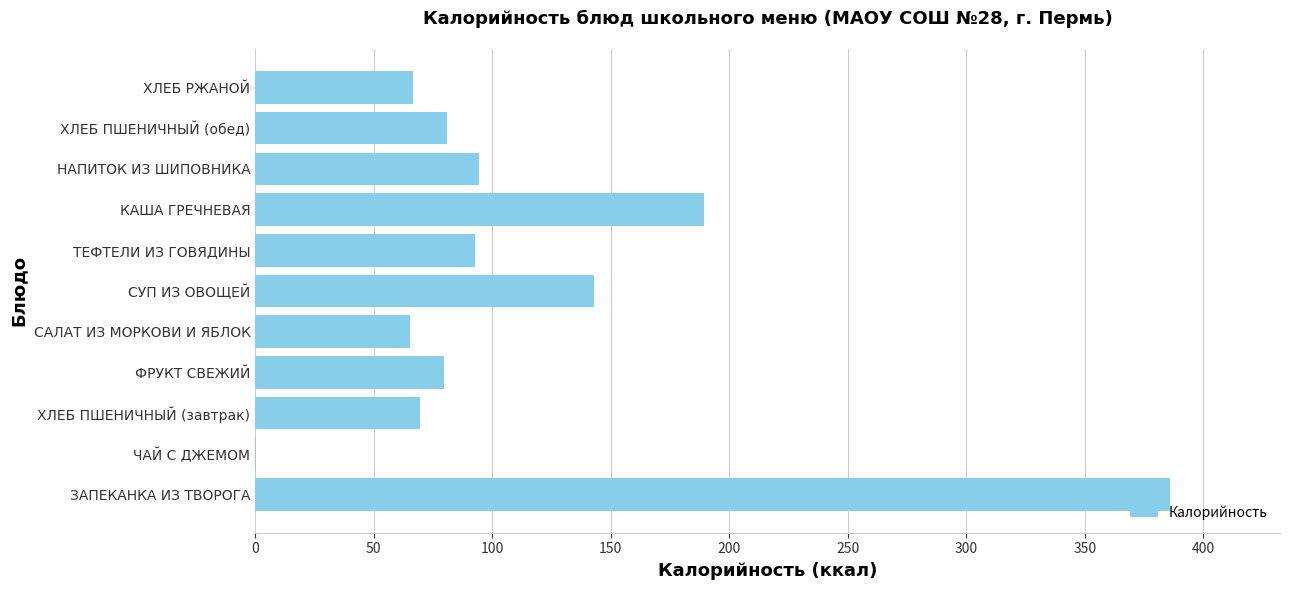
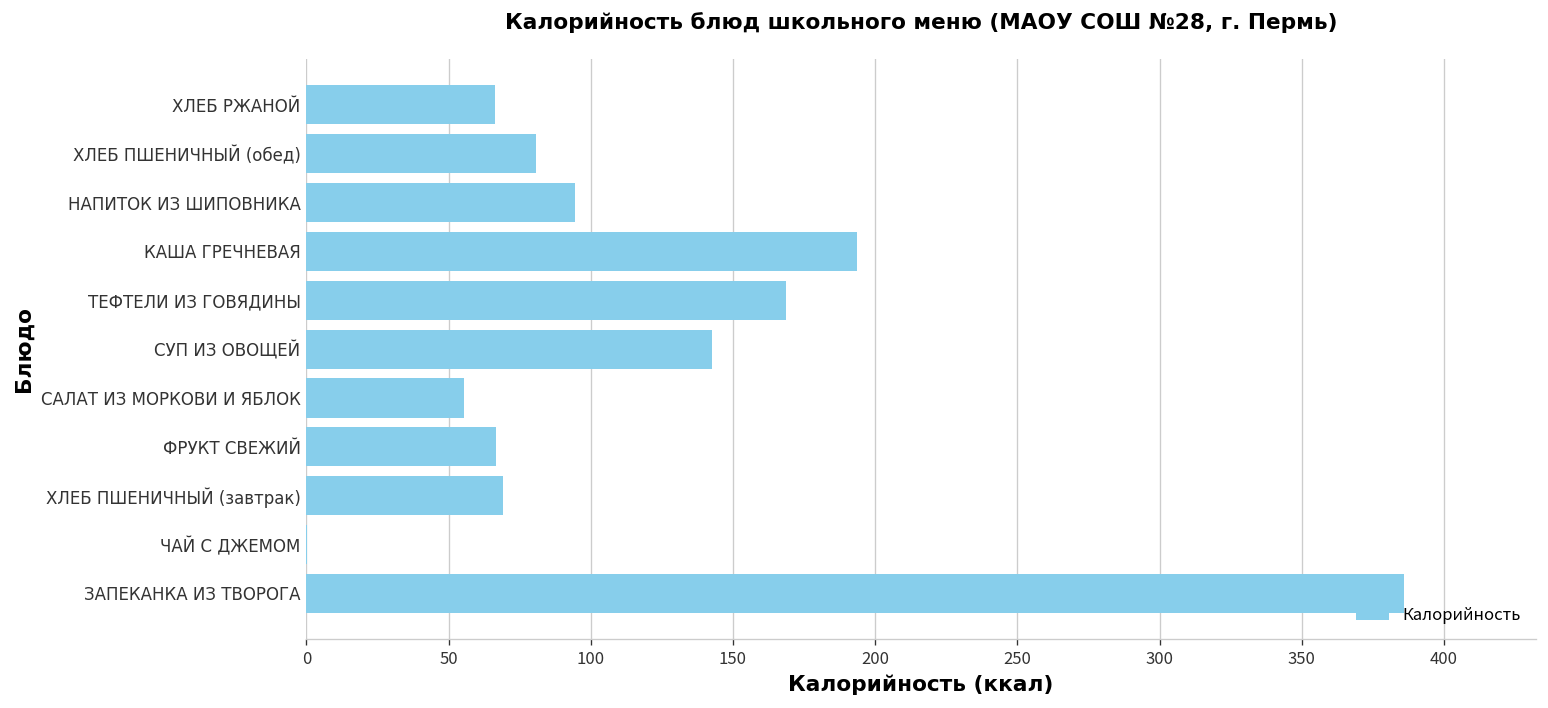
КАША ГРЕЧНЕВАЯ: 189 -> 193
ТЕФТЕЛИ ИЗ ГОВЯДИНЫ: 93 -> 169
САЛАТ ИЗ МОРКОВИ И ЯБЛОК: 65 -> 56
ФРУКТ СВЕЖИЙ: 80 -> 67
